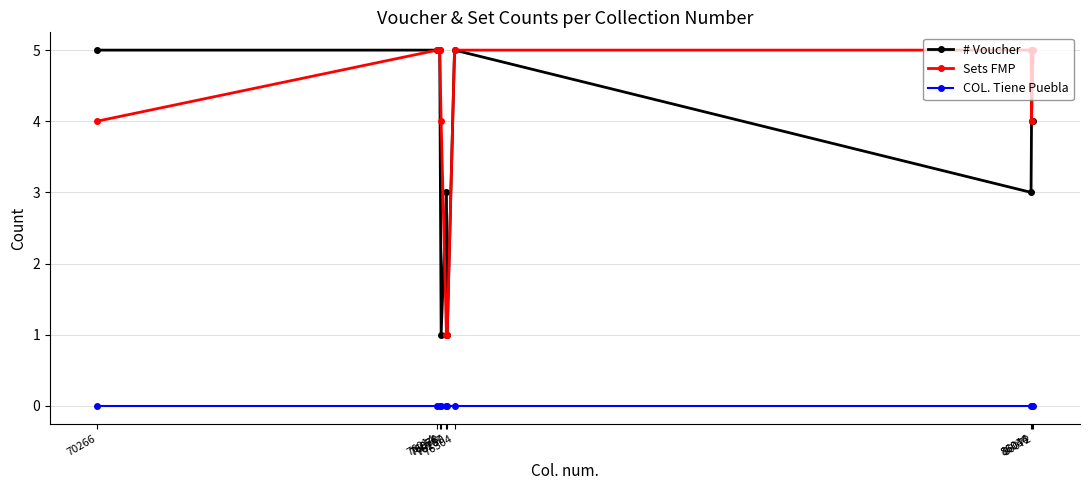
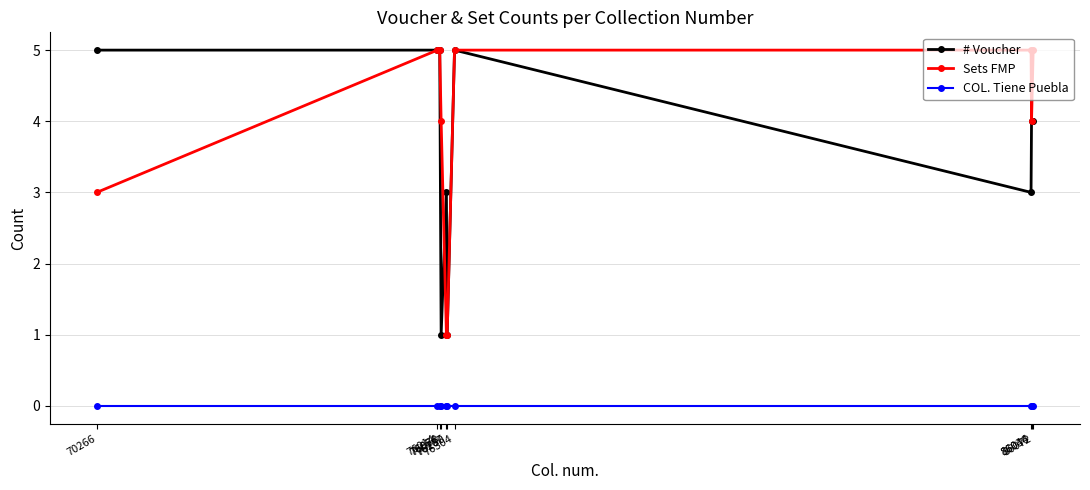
Sets FMP, 70266: 4 -> 3
